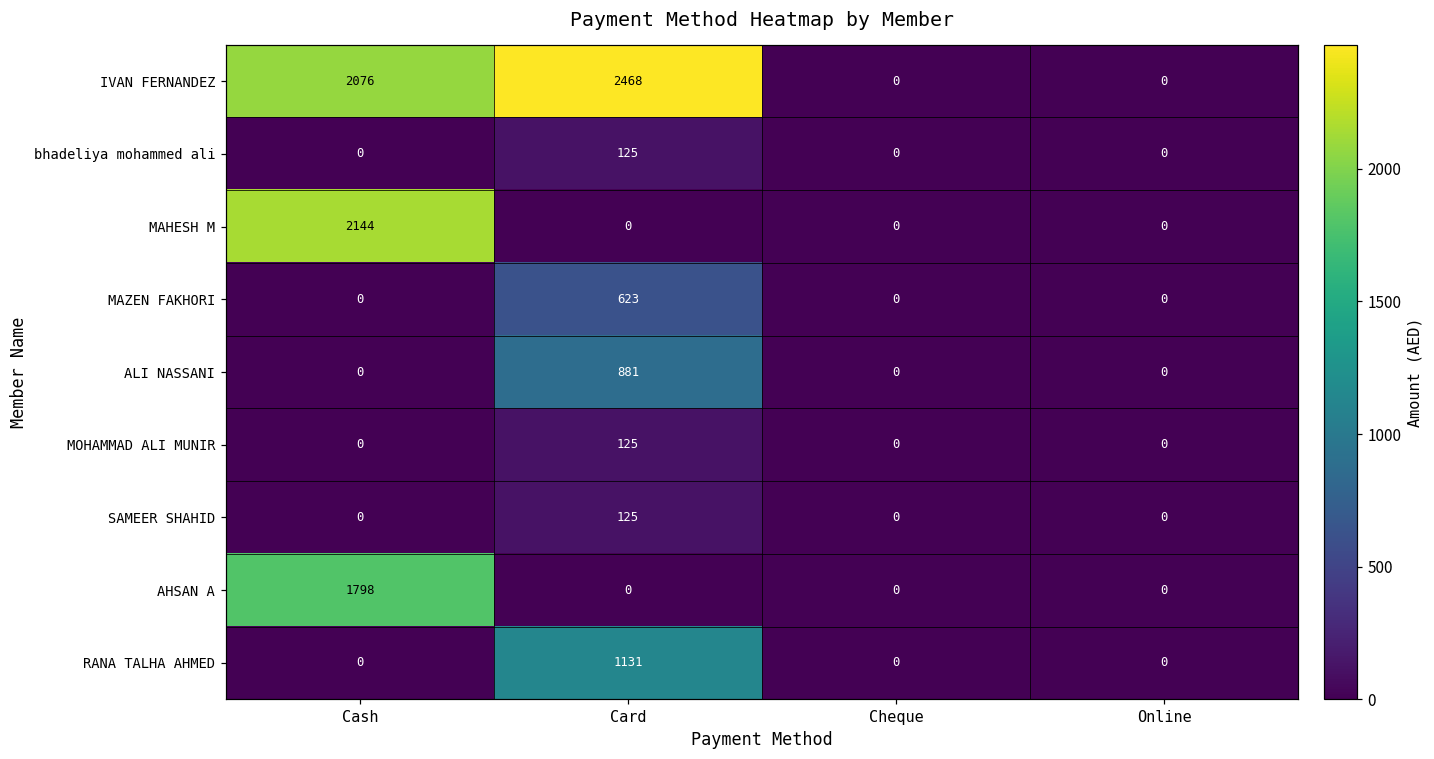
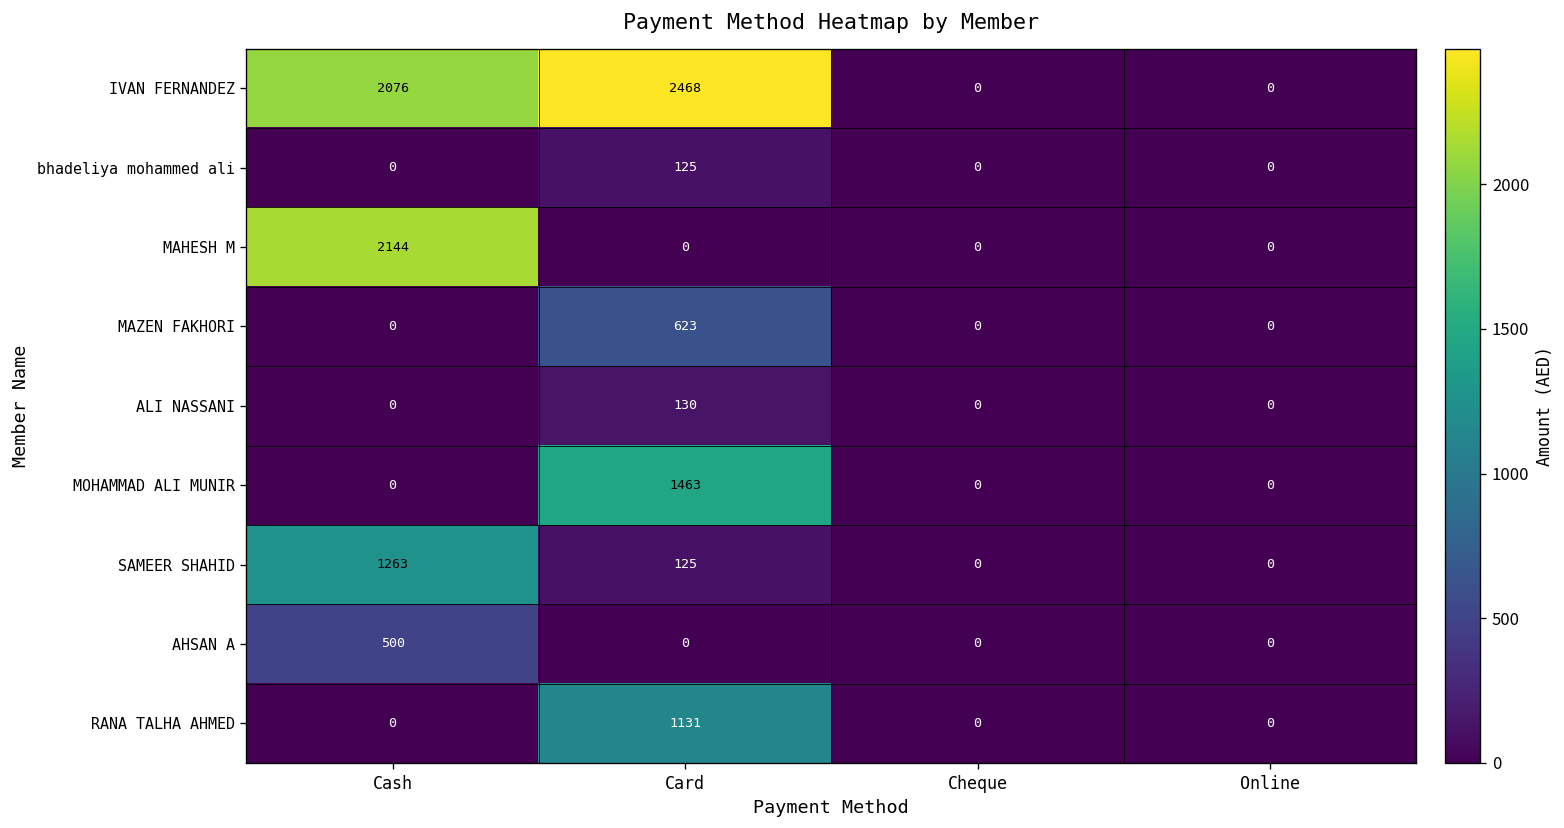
ALI NASSANI, Card: 881 -> 130
MOHAMMAD ALI MUNIR, Card: 125 -> 1463
SAMEER SHAHID, Cash: 0 -> 1263
AHSAN A, Cash: 1798 -> 500
